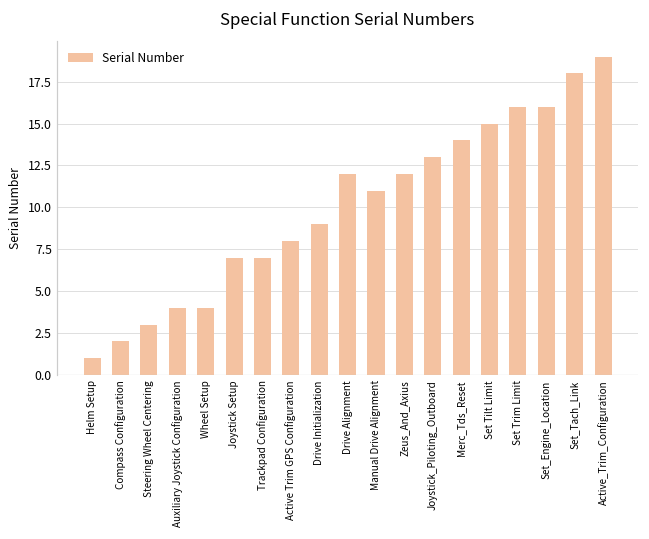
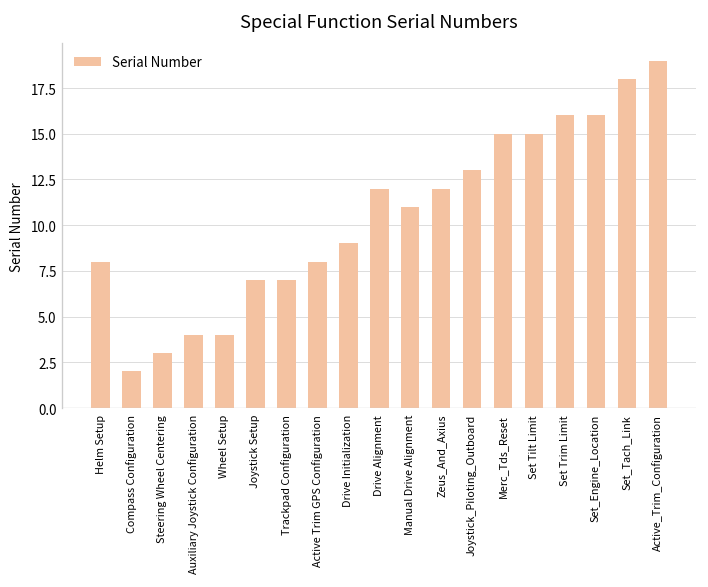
Helm Setup: 1 -> 8
Merc_Tds_Reset: 14 -> 15
